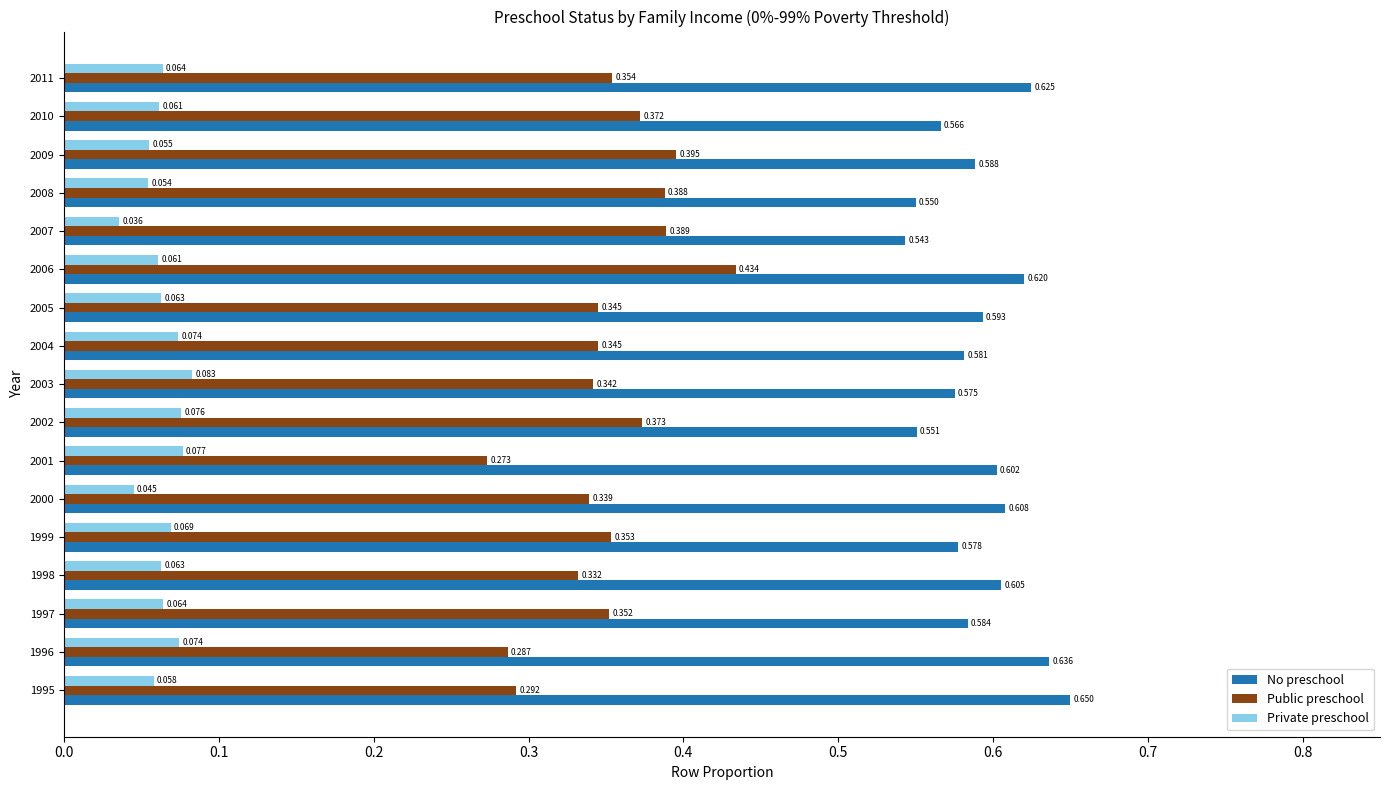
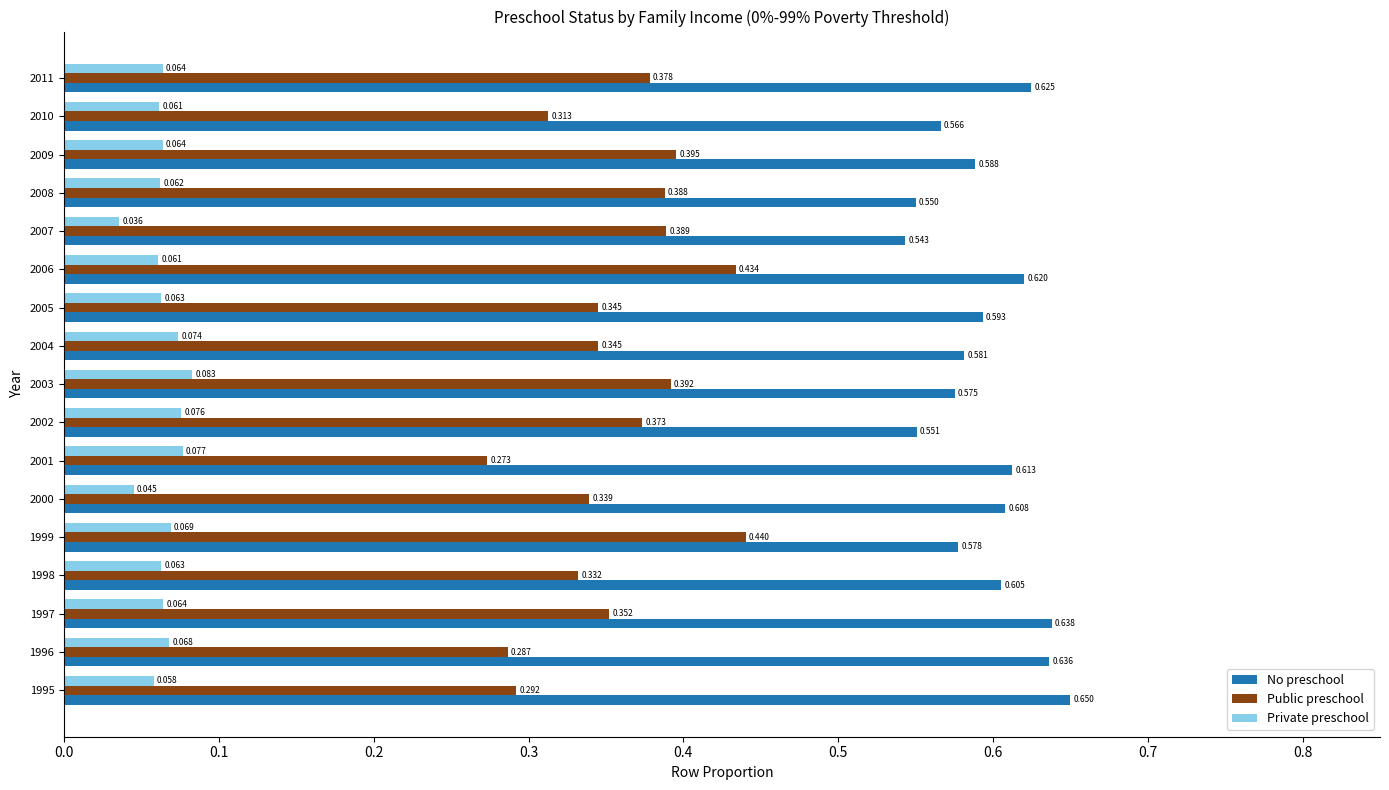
Public preschool, 2011: 0.354 -> 0.378
Public preschool, 2010: 0.372 -> 0.313
Private preschool, 2009: 0.055 -> 0.064
Private preschool, 2008: 0.054 -> 0.062
Public preschool, 2003: 0.342 -> 0.392
No preschool, 2001: 0.602 -> 0.613
Public preschool, 1999: 0.353 -> 0.440
No preschool, 1997: 0.584 -> 0.638
Private preschool, 1996: 0.074 -> 0.068
